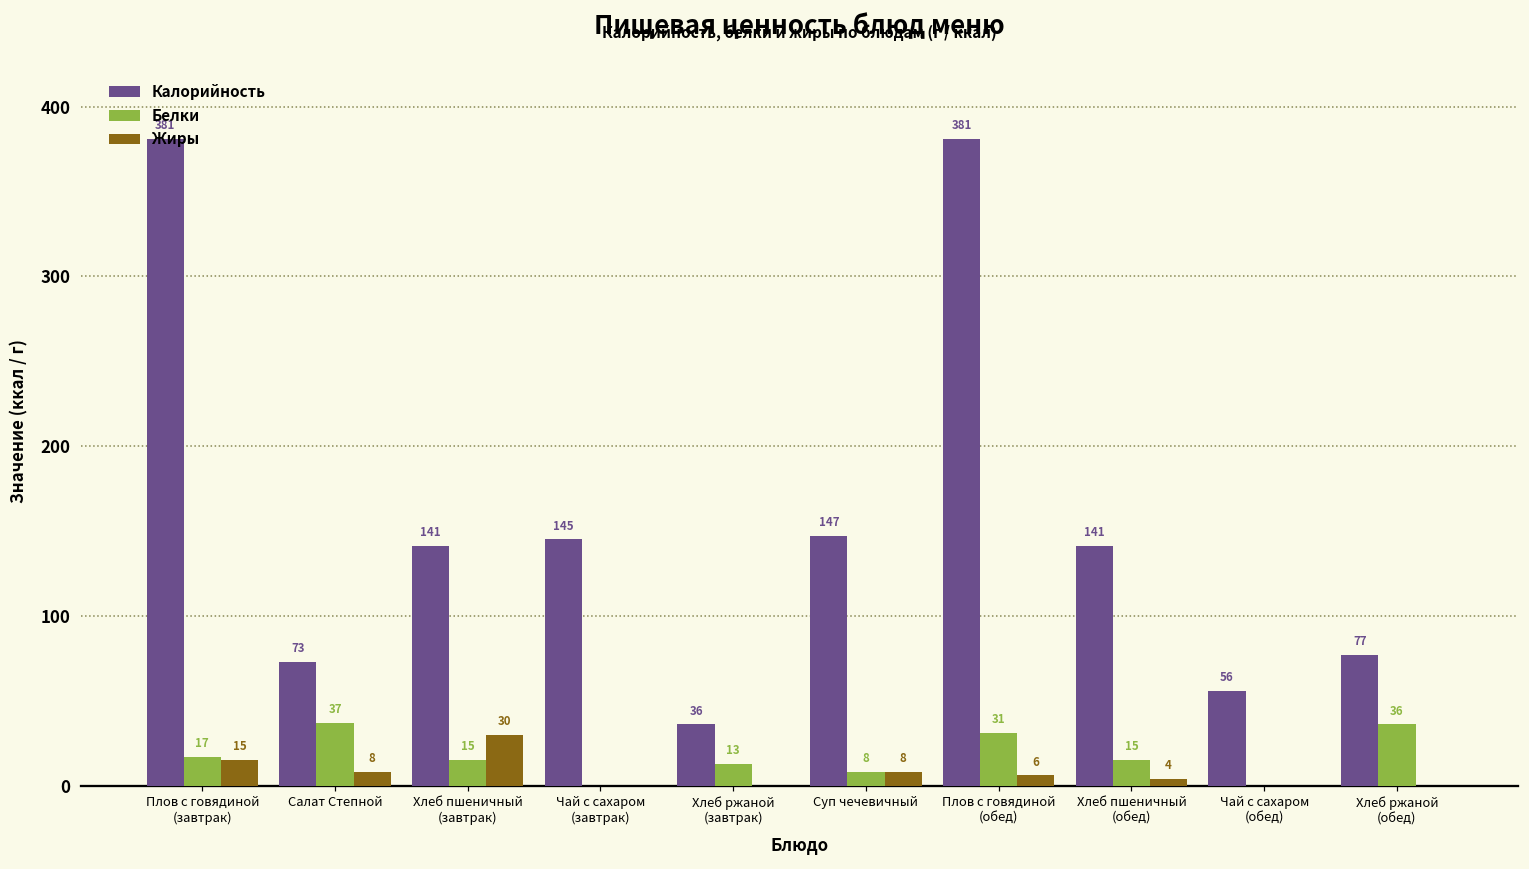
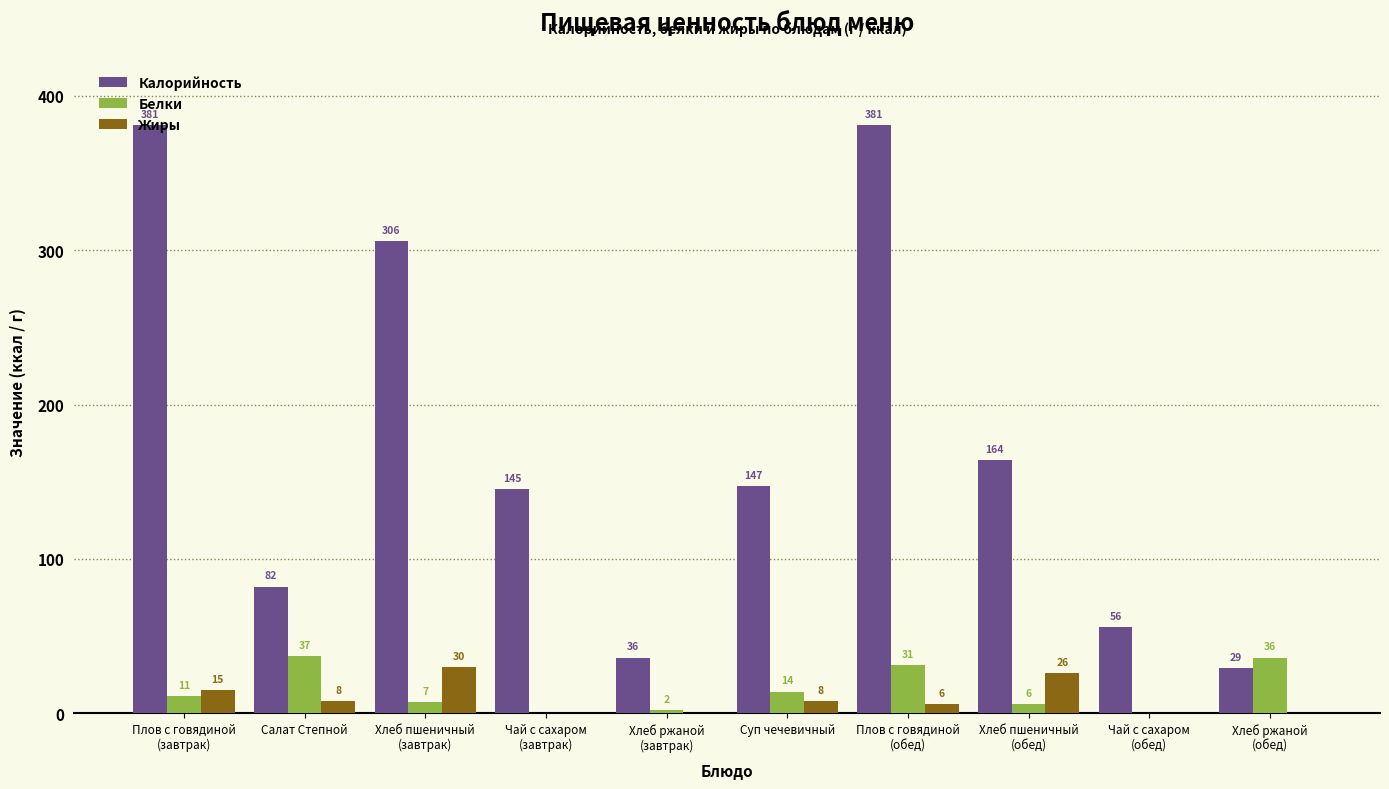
Белки, Плов с говядиной (завтрак): 17 -> 11
Калорийность, Салат Степной: 73 -> 82
Калорийность, Хлеб пшеничный (завтрак): 141 -> 306
Белки, Хлеб пшеничный (завтрак): 15 -> 7
Белки, Хлеб ржаной (завтрак): 13 -> 2
Белки, Суп чечевичный: 8 -> 14
Калорийность, Хлеб пшеничный (обед): 141 -> 164
Белки, Хлеб пшеничный (обед): 15 -> 6
Жиры, Хлеб пшеничный (обед): 4 -> 26
Калорийность, Хлеб ржаной (обед): 77 -> 29
